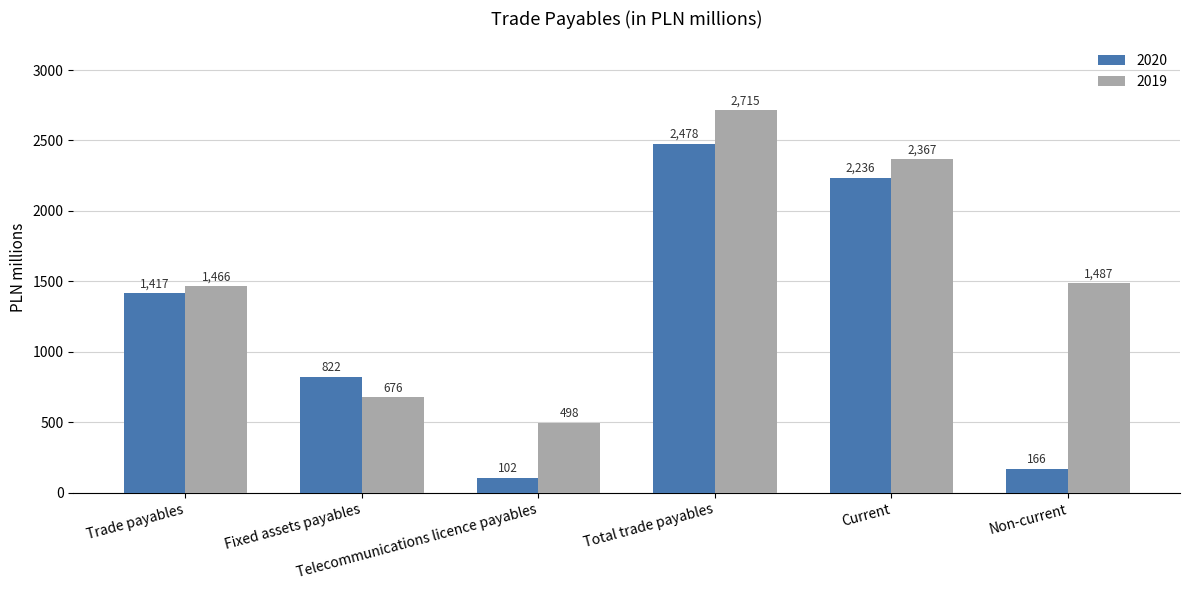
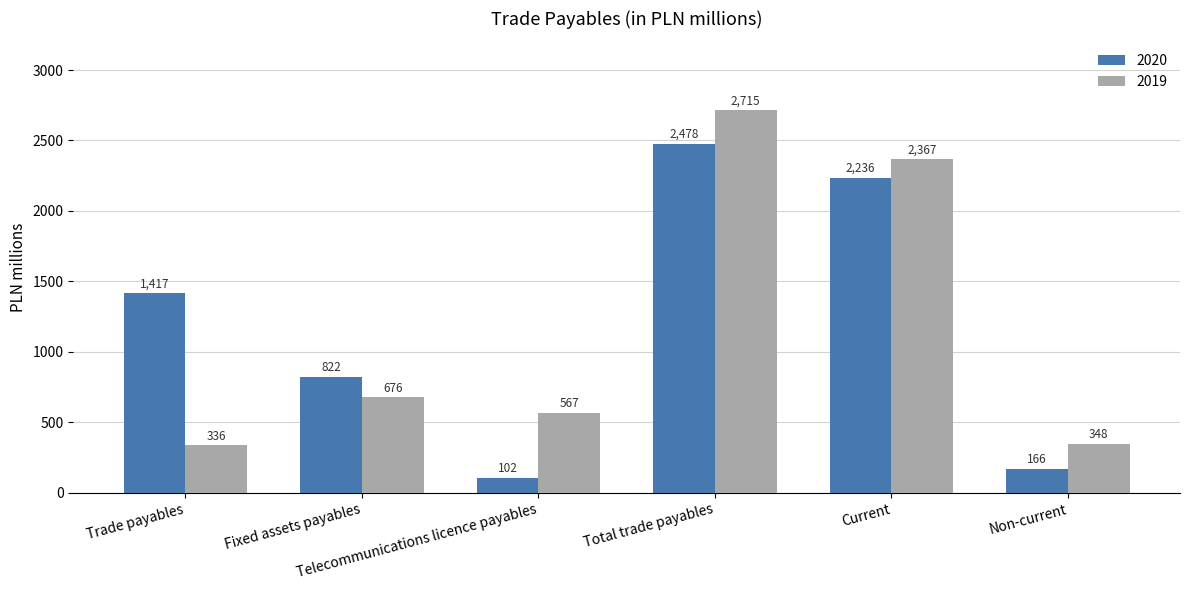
2019, Trade payables: 1,466 -> 336
2019, Telecommunications licence payables: 498 -> 567
2019, Non-current: 1,487 -> 348
